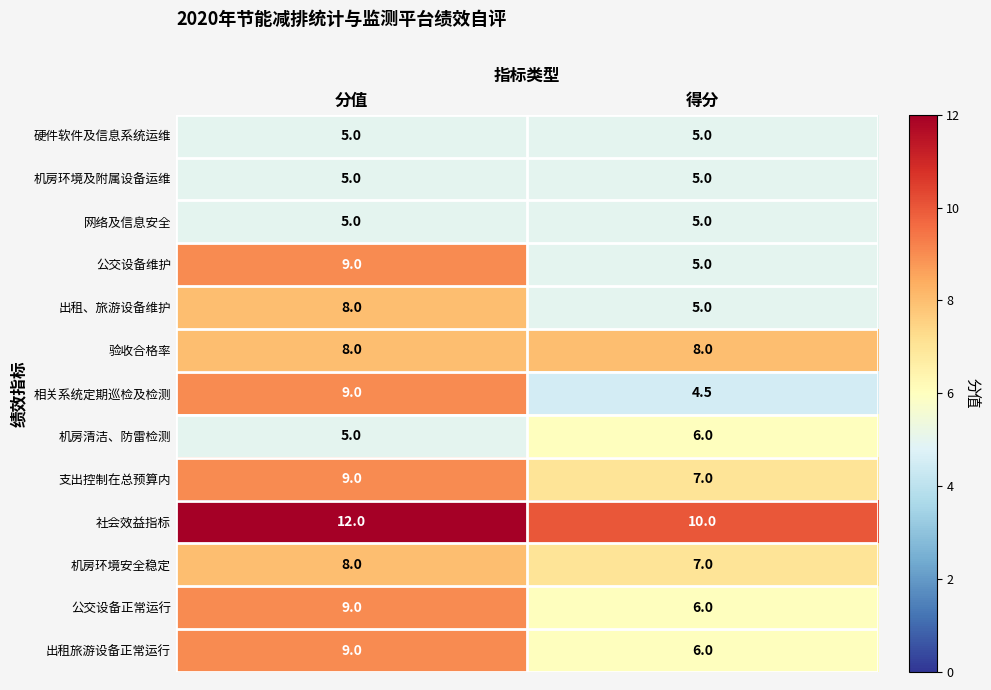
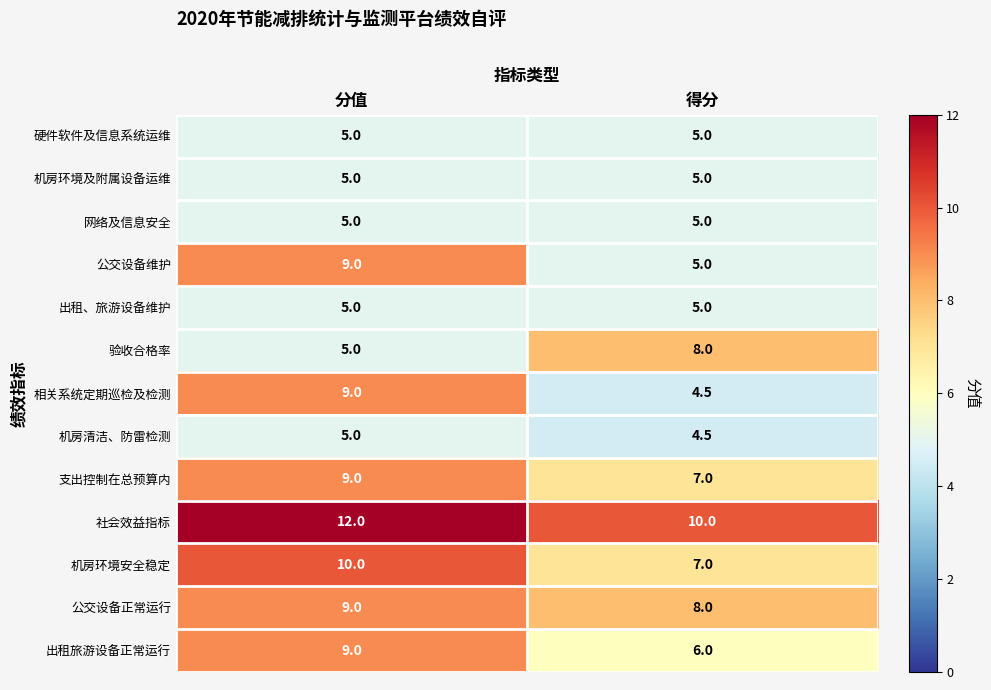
出租、旅游设备维护, 分值: 8.0 -> 5.0
验收合格率, 分值: 8.0 -> 5.0
机房清洁、防雷检测, 得分: 6.0 -> 4.5
机房环境安全稳定, 分值: 8.0 -> 10.0
公交设备正常运行, 得分: 6.0 -> 8.0
